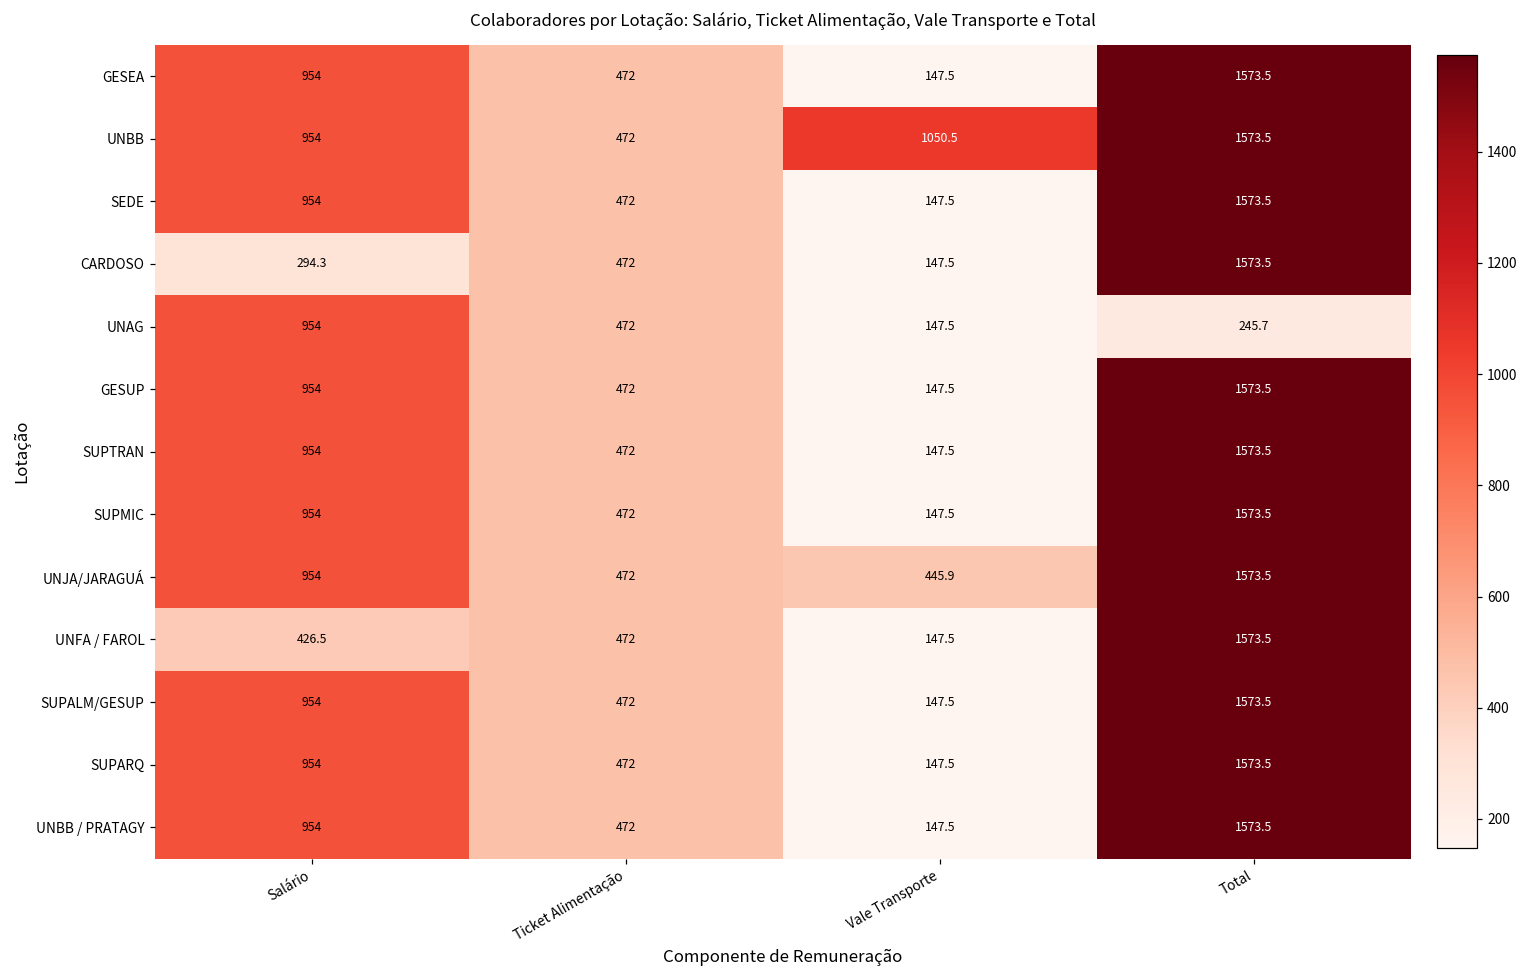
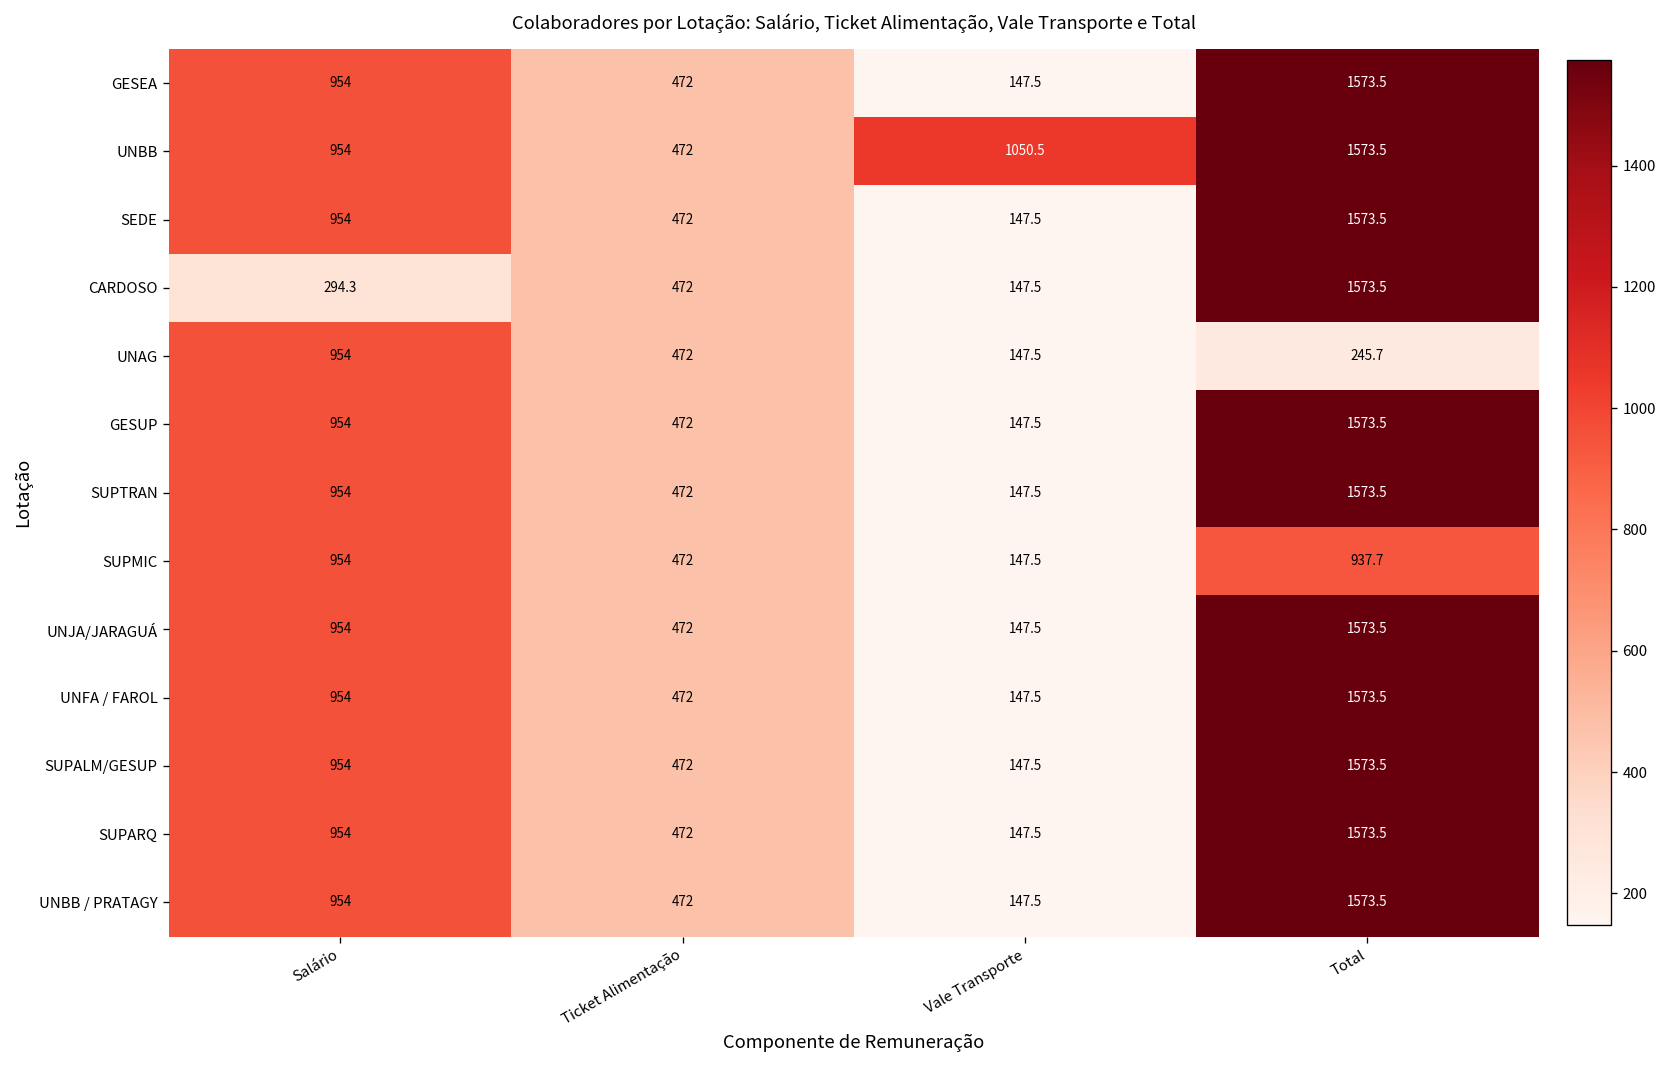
SUPMIC, Total: 1573.5 -> 937.7
UNJA/JARAGUÁ, Vale Transporte: 445.9 -> 147.5
UNFA / FAROL, Salário: 426.5 -> 954
